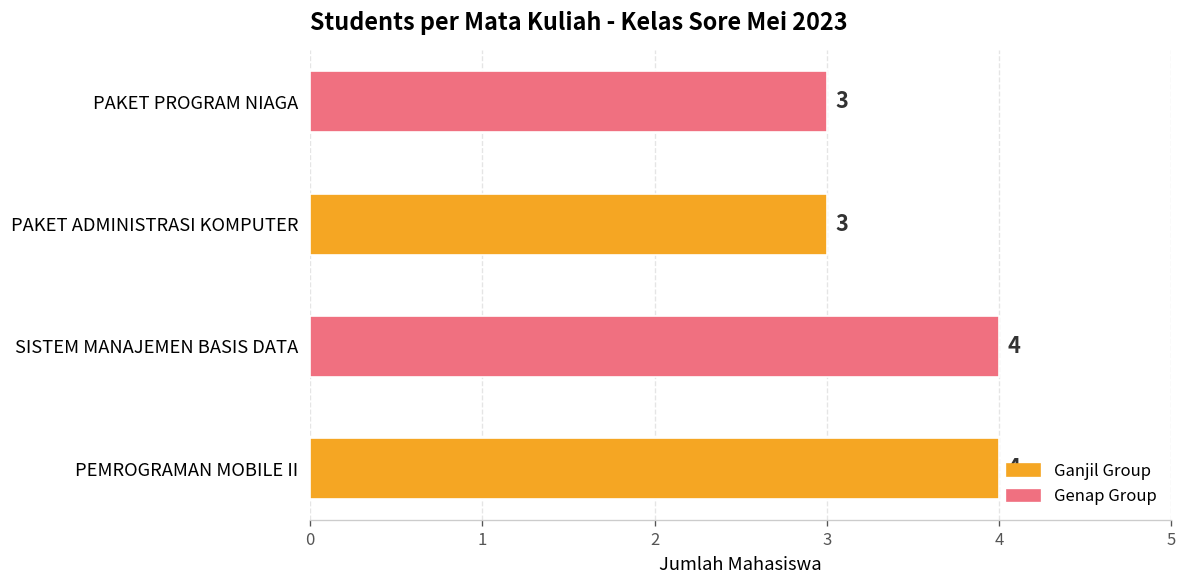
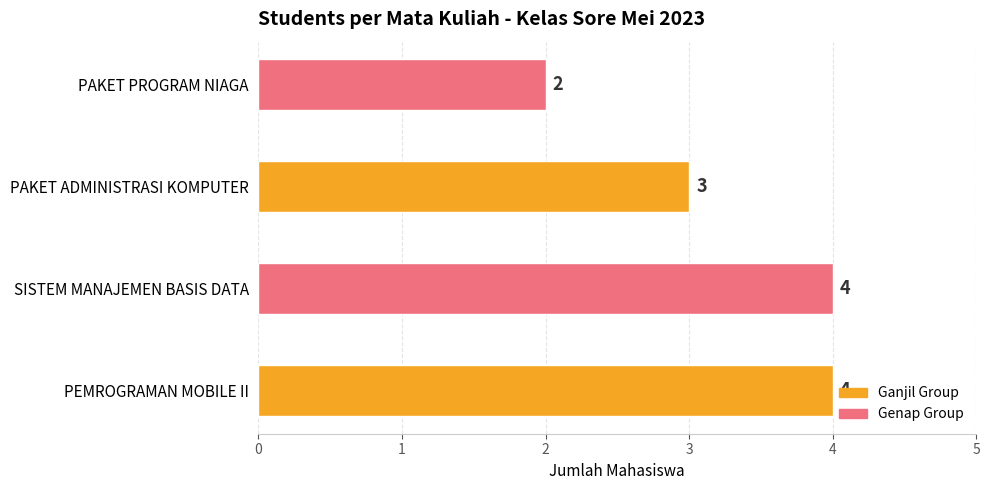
PAKET PROGRAM NIAGA: 3 -> 2
